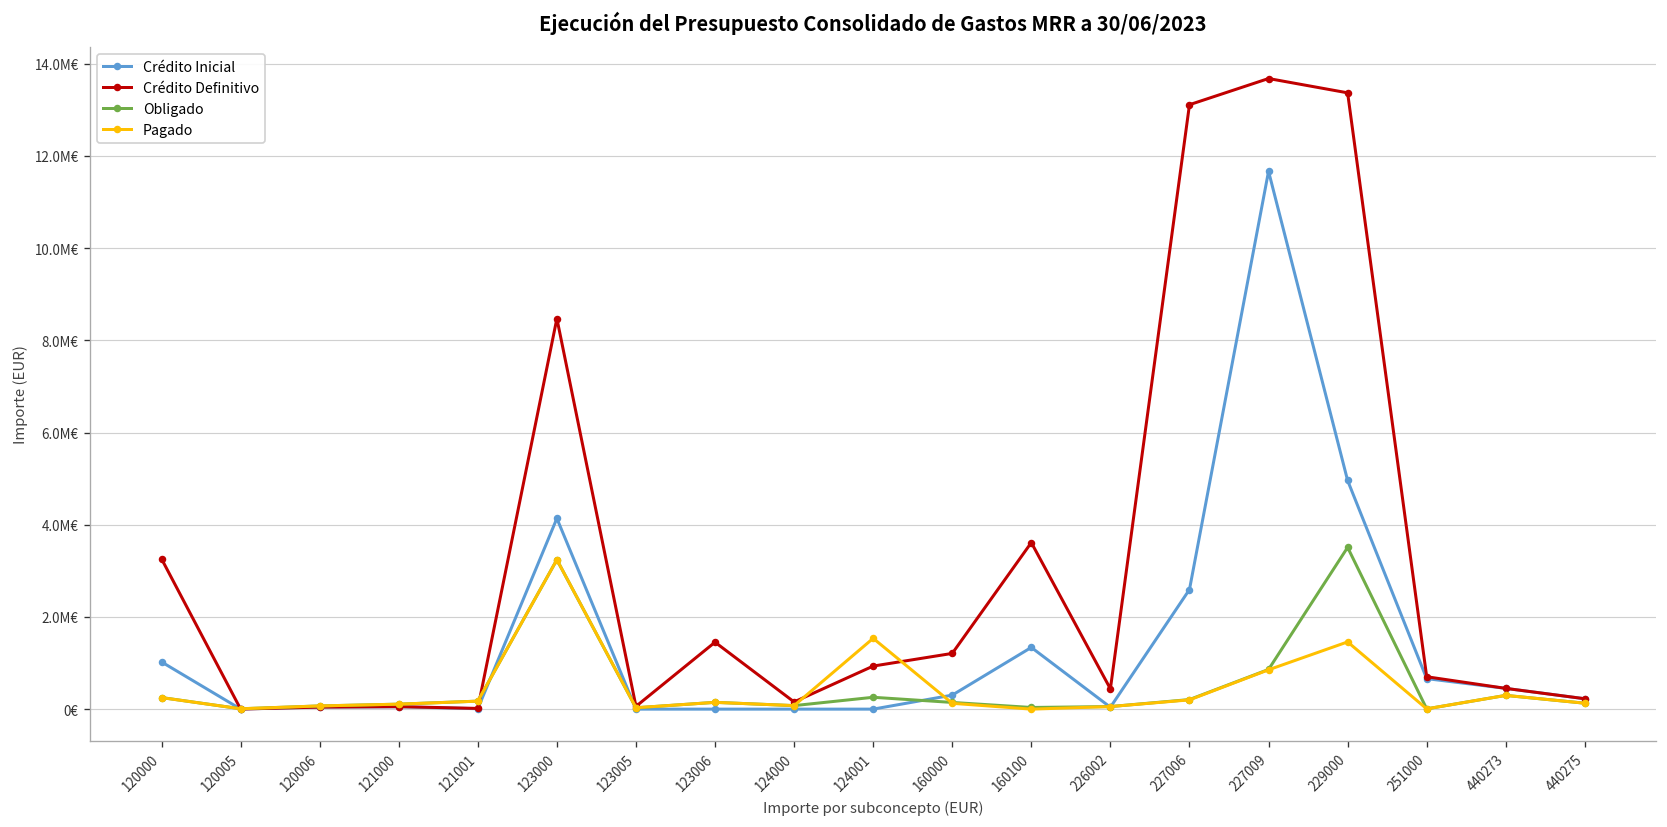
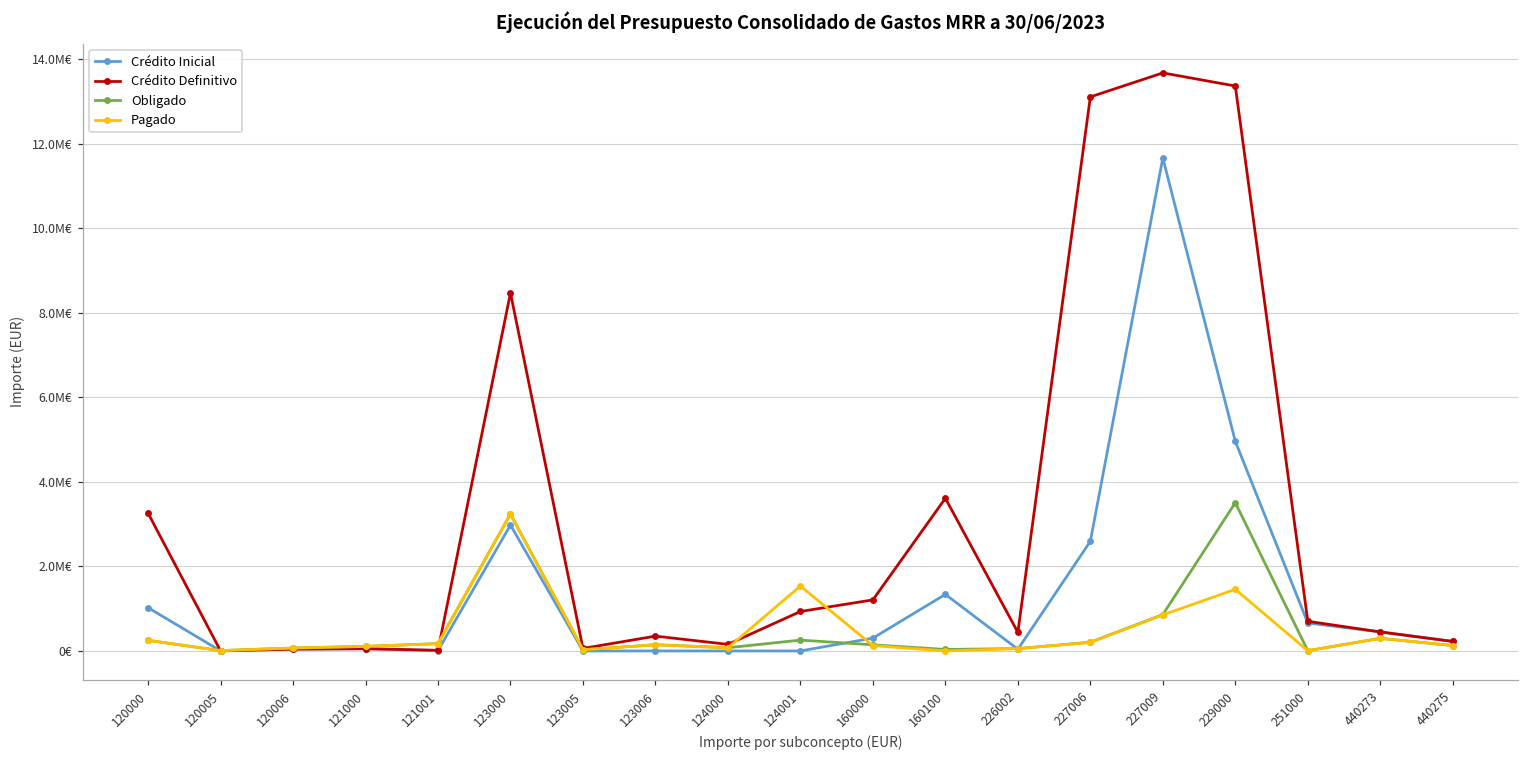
Crédito Inicial, 123000: 4.1M€ -> 3.0M€
Crédito Definitivo, 123006: 1.5M€ -> 0.4M€
